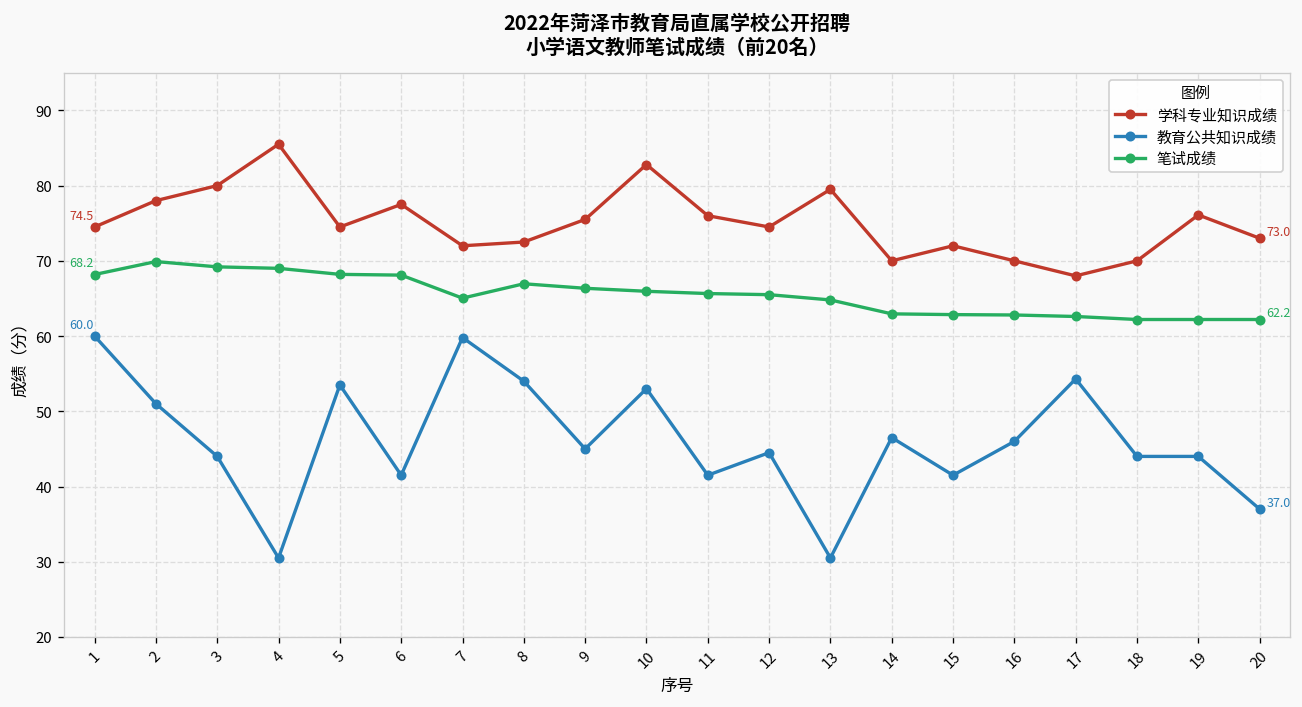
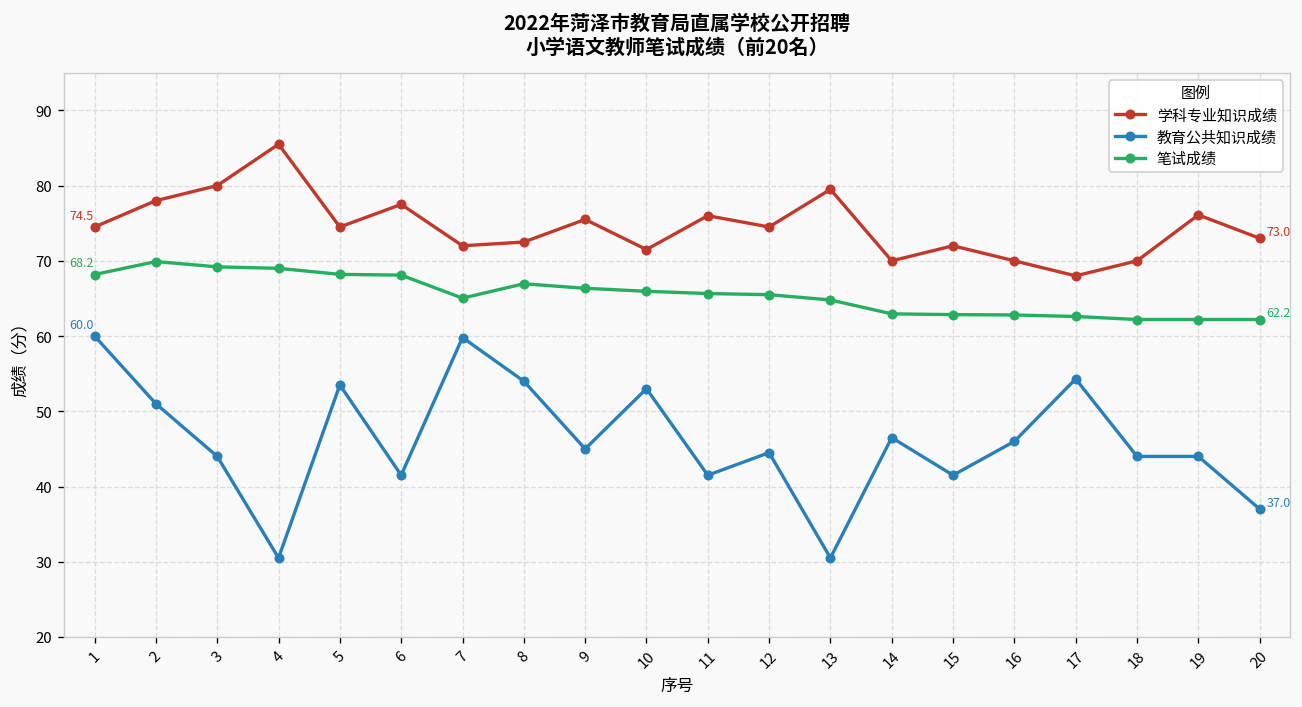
学科专业知识成绩, 10: 83 -> 72
